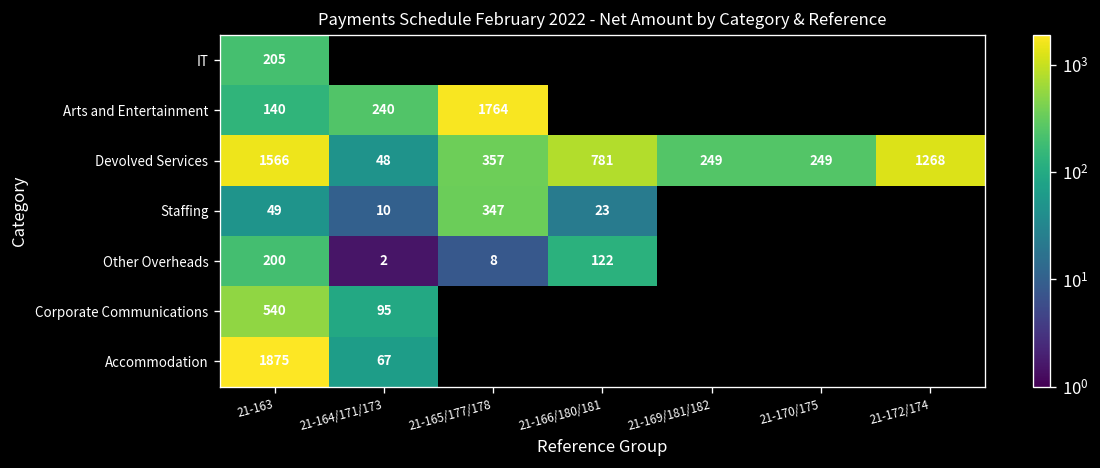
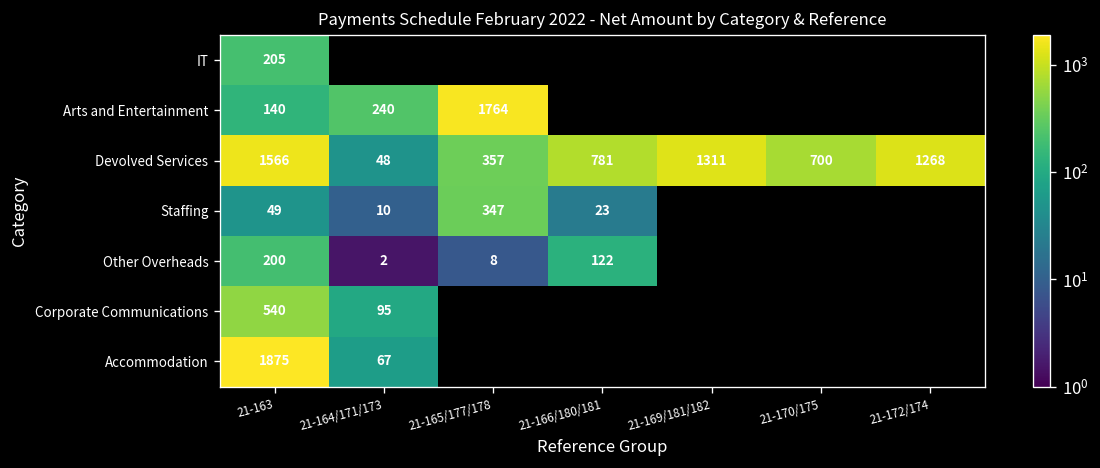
Devolved Services, 21-169/181/182: 249 -> 1311
Devolved Services, 21-170/175: 249 -> 700
